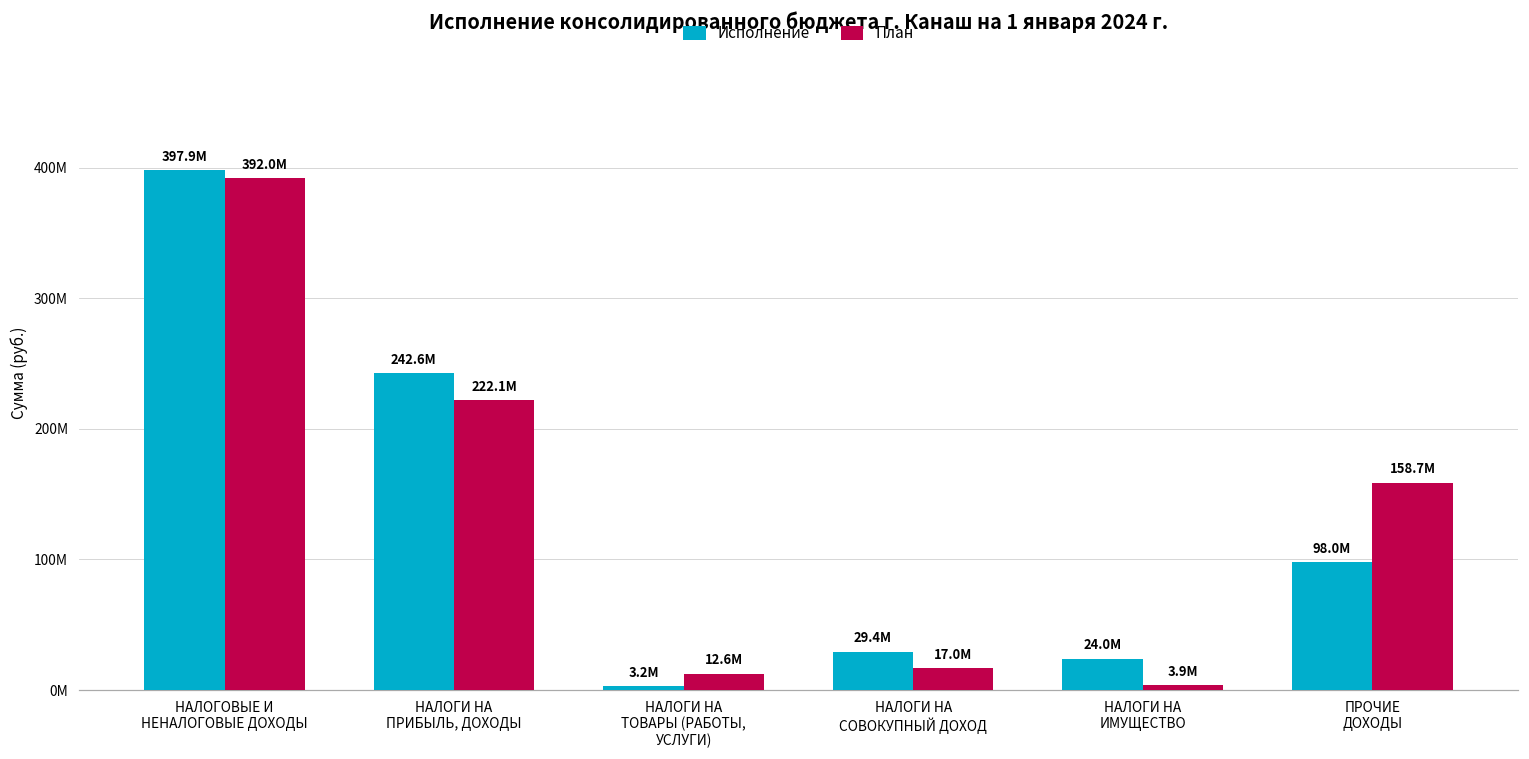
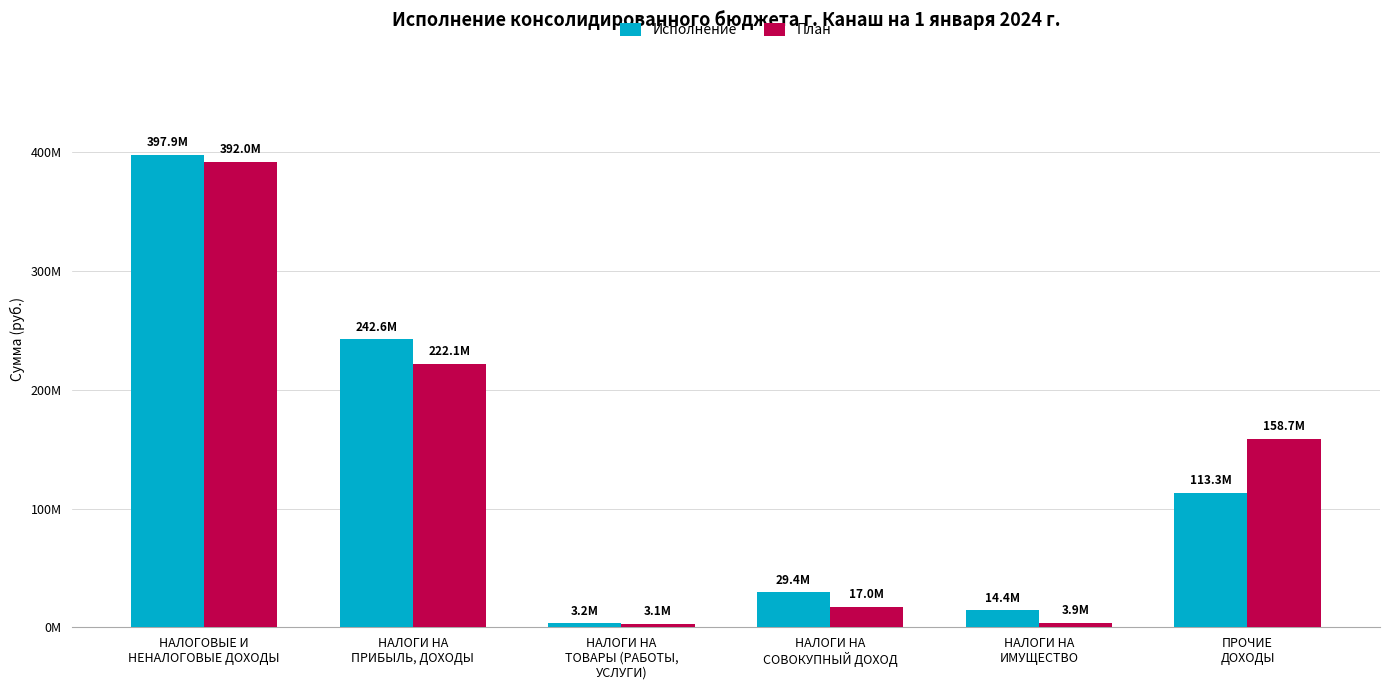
План, НАЛОГИ НА ТОВАРЫ (РАБОТЫ, УСЛУГИ): 12.6M -> 3.1M
Исполнение, НАЛОГИ НА ИМУЩЕСТВО: 24.0M -> 14.4M
Исполнение, ПРОЧИЕ ДОХОДЫ: 98.0M -> 113.3M
